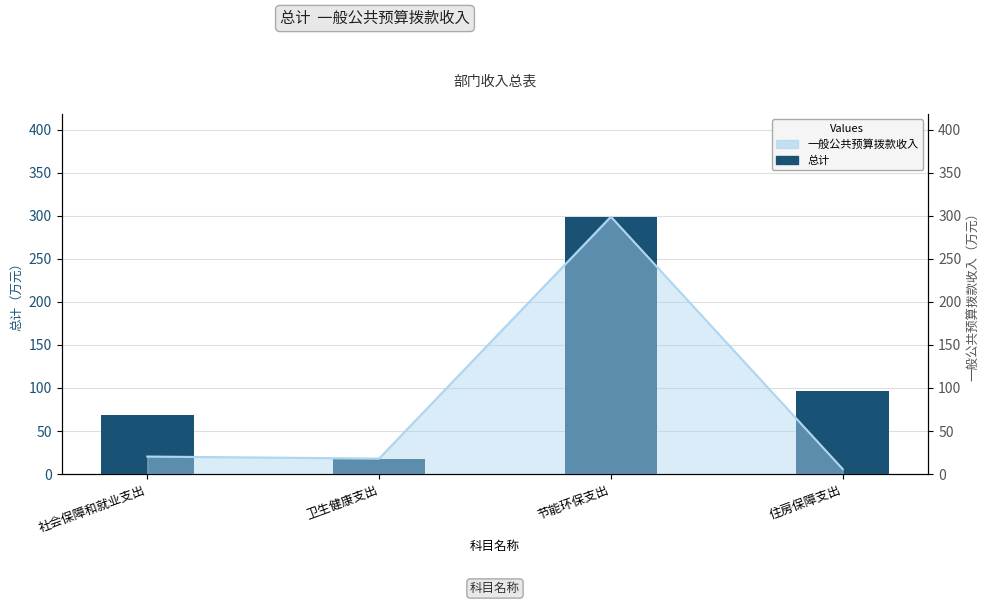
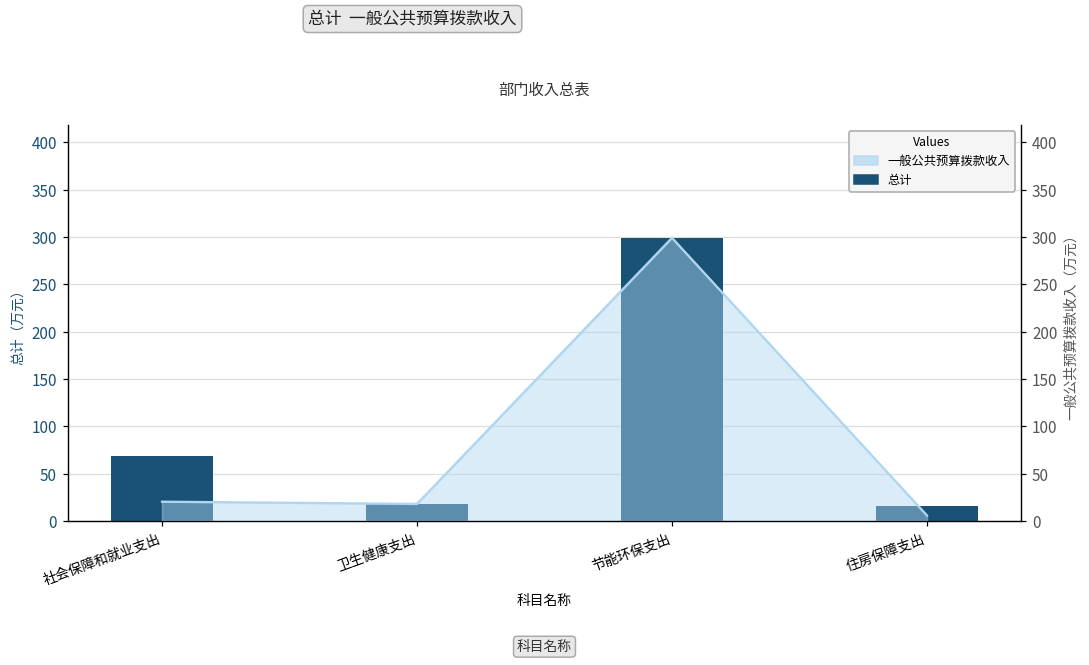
总计, 住房保障支出: 100 -> 20
